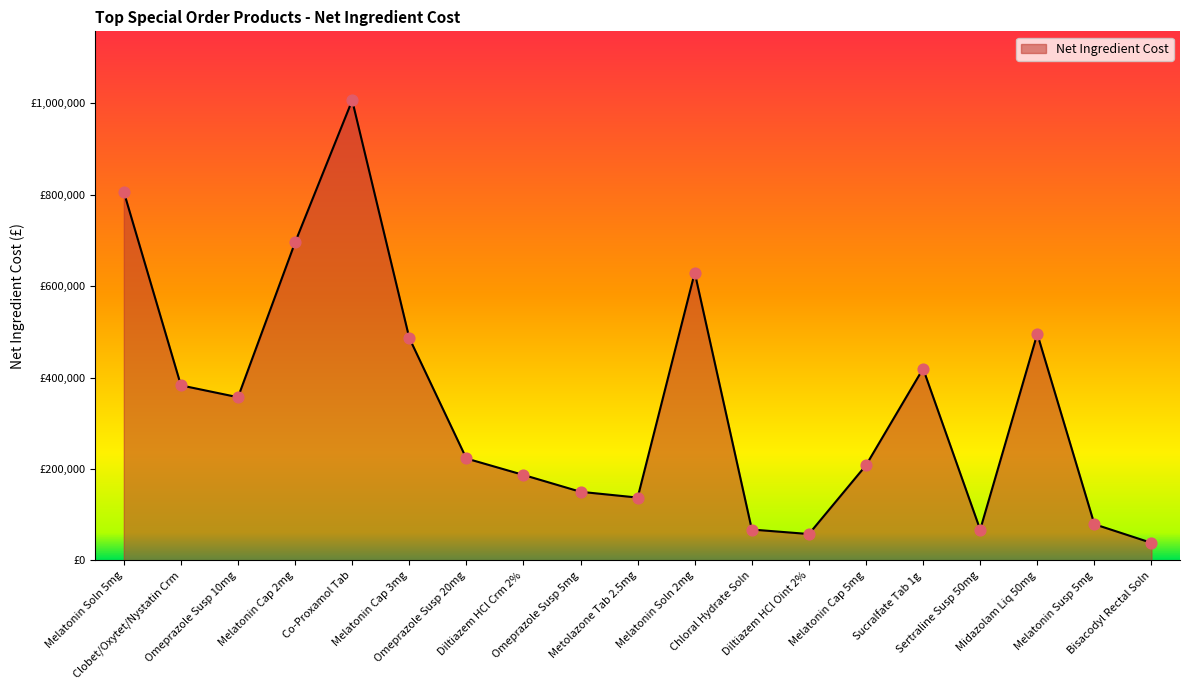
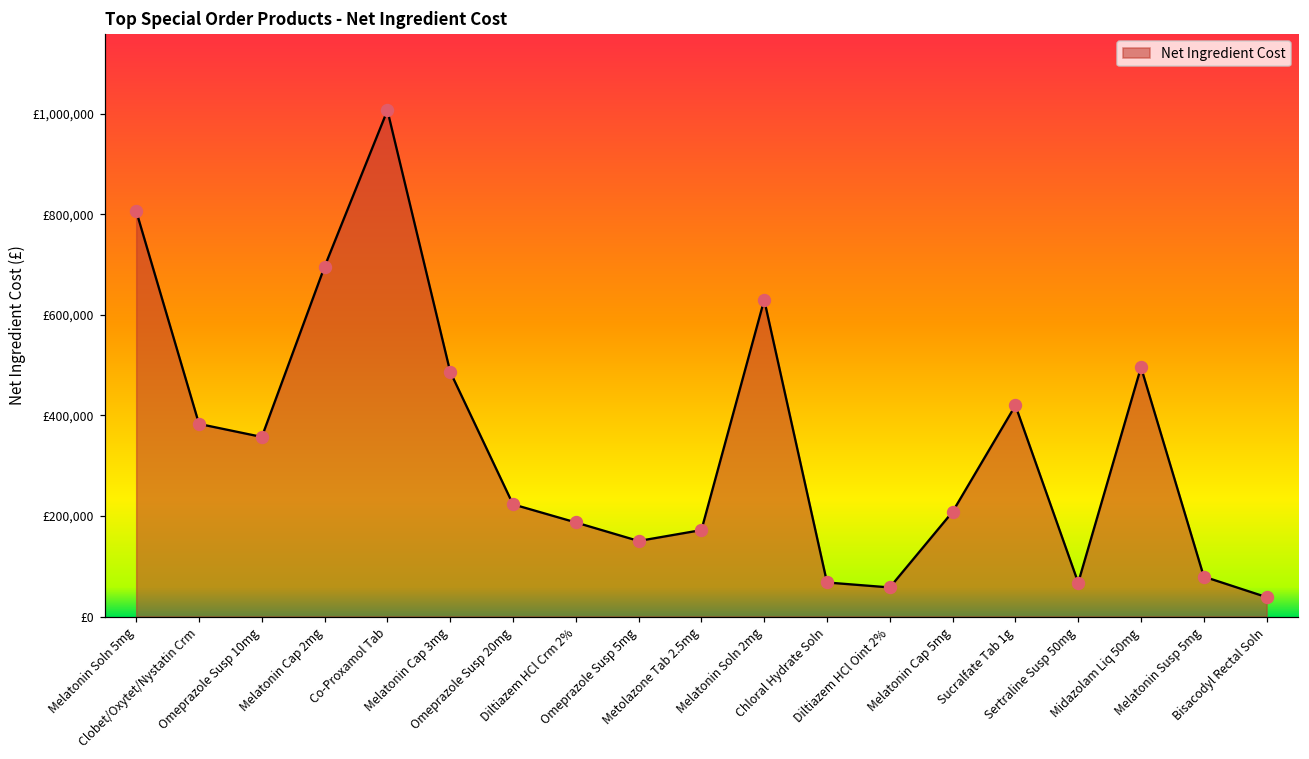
Metolazone Tab 2.5mg: £140,000 -> £170,000
